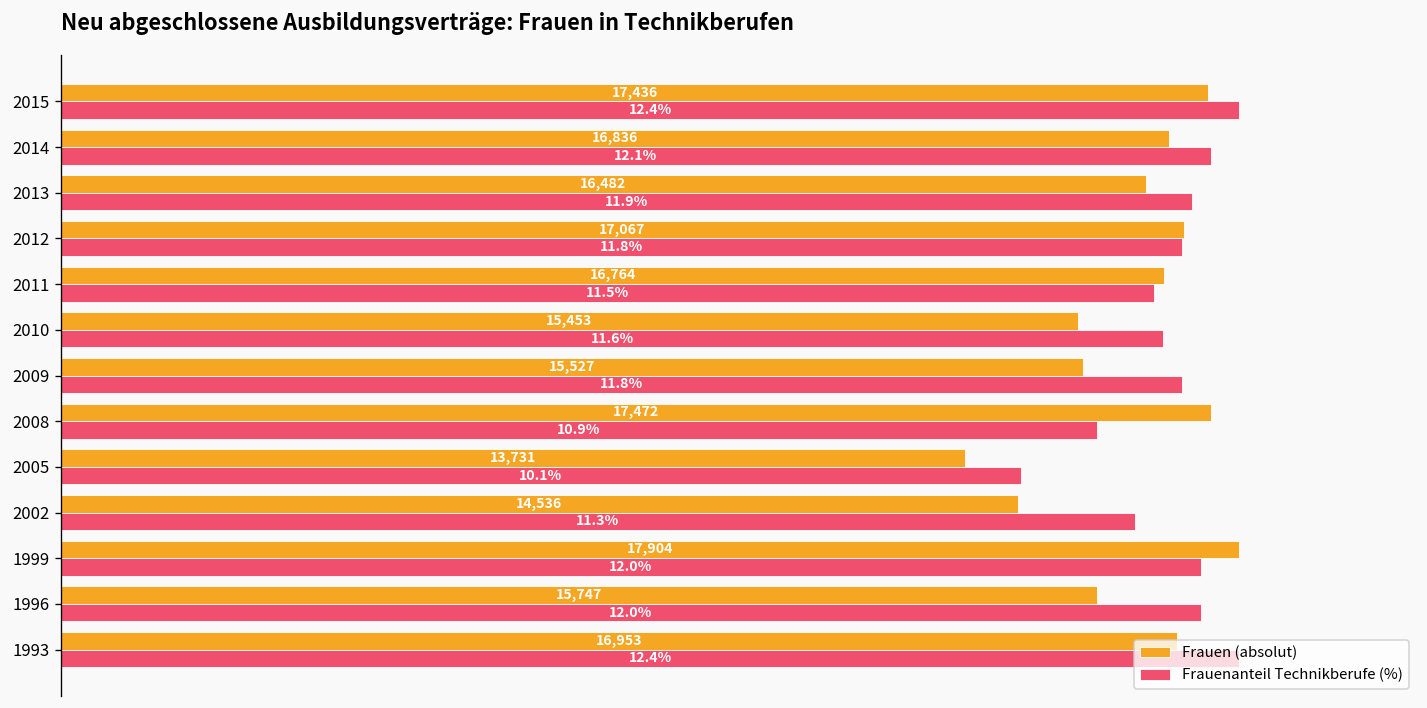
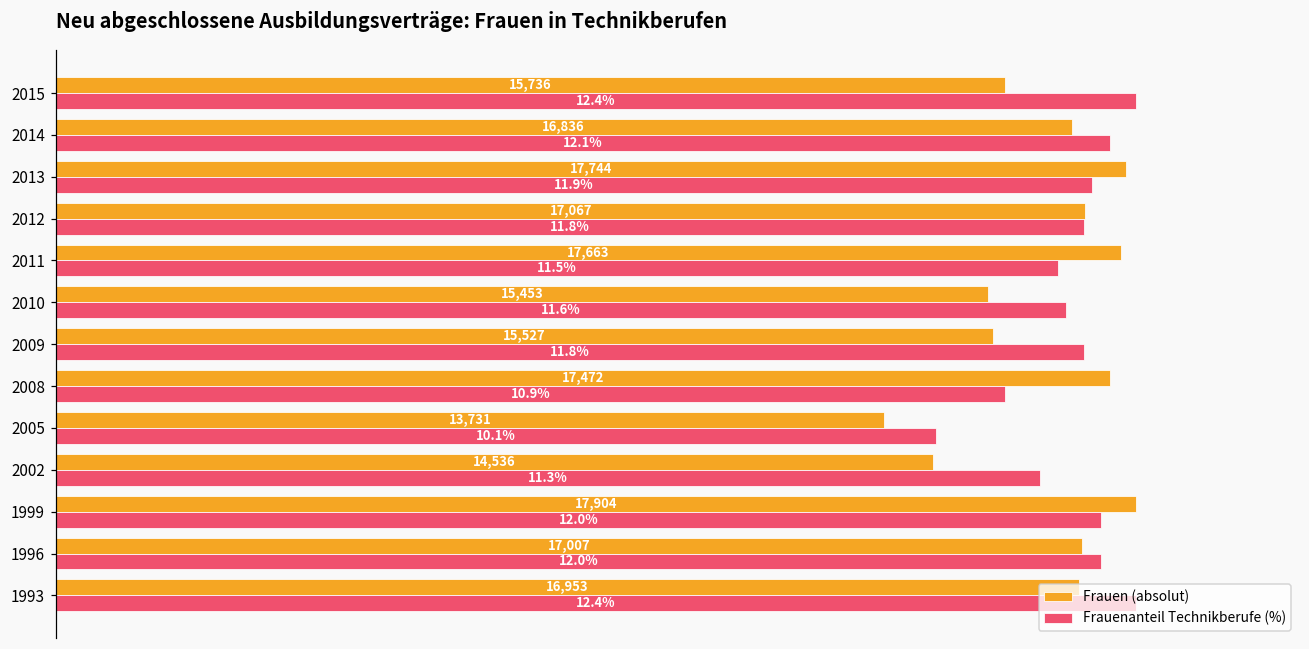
Frauen (absolut), 2015: 17,436 -> 15,736
Frauen (absolut), 2013: 16,482 -> 17,744
Frauen (absolut), 2011: 16,764 -> 17,663
Frauen (absolut), 1996: 15,747 -> 17,007
